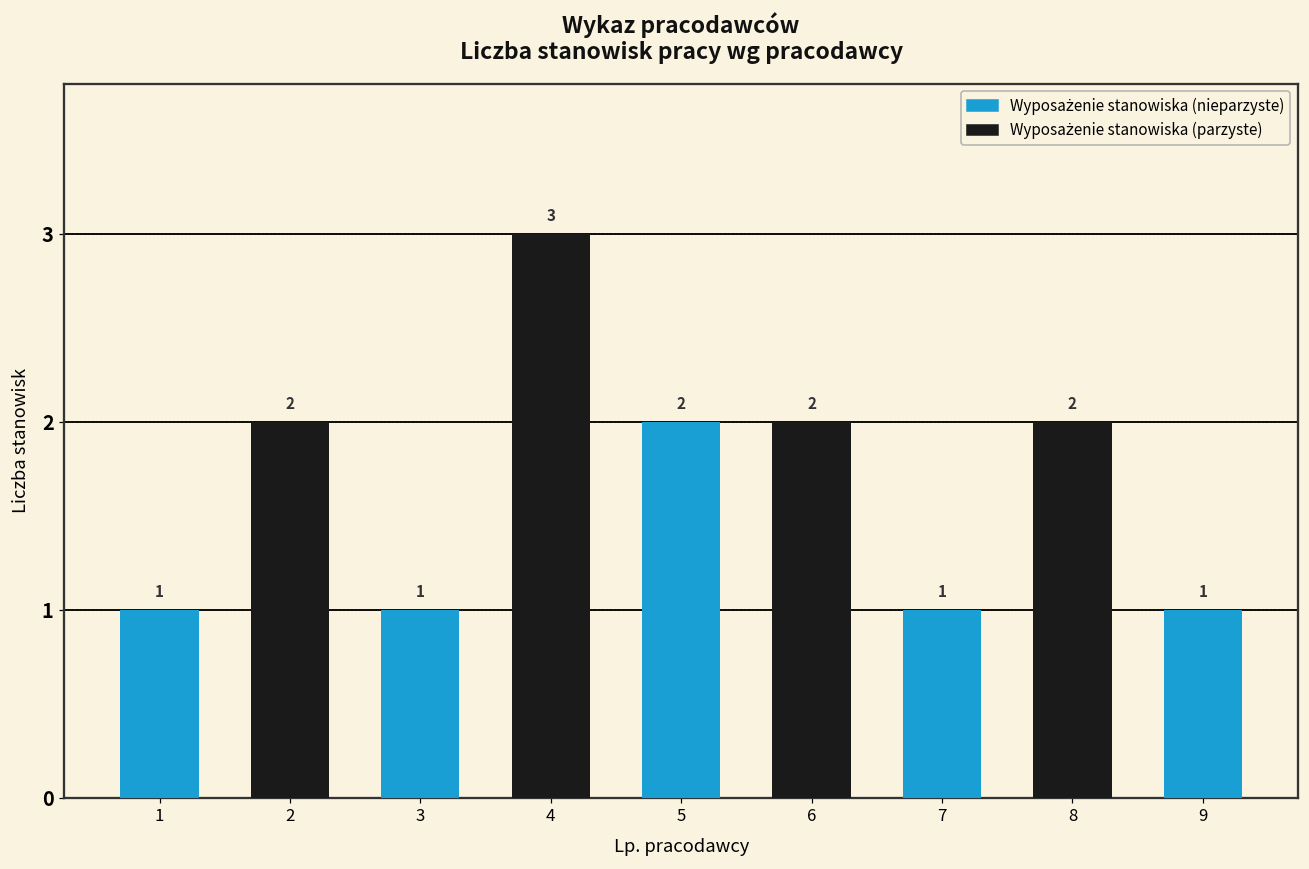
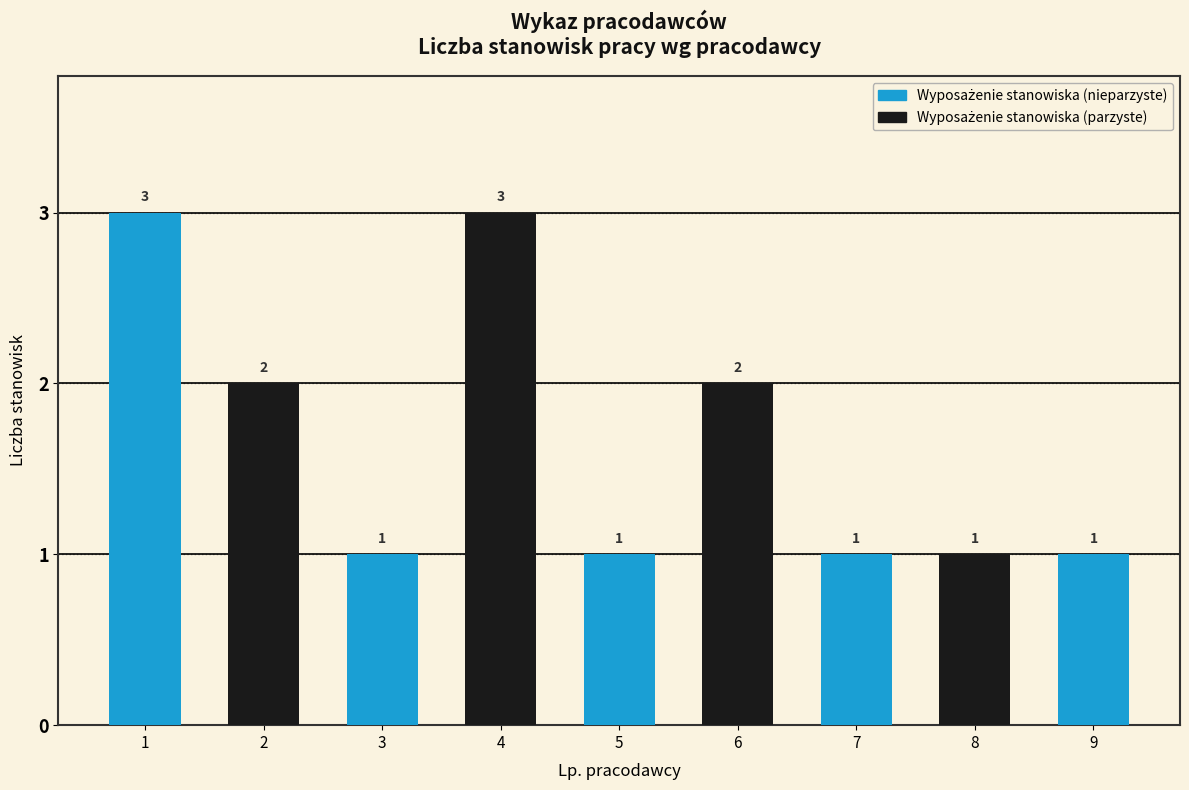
1: 1 -> 3
5: 2 -> 1
8: 2 -> 1
